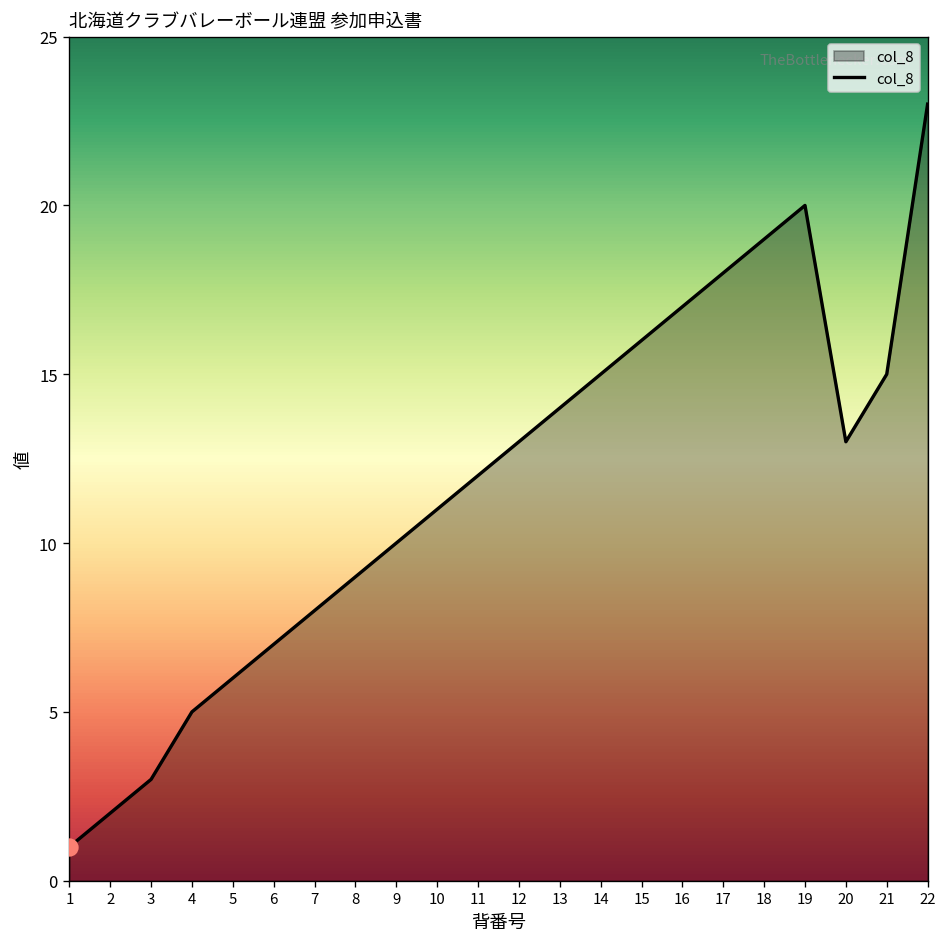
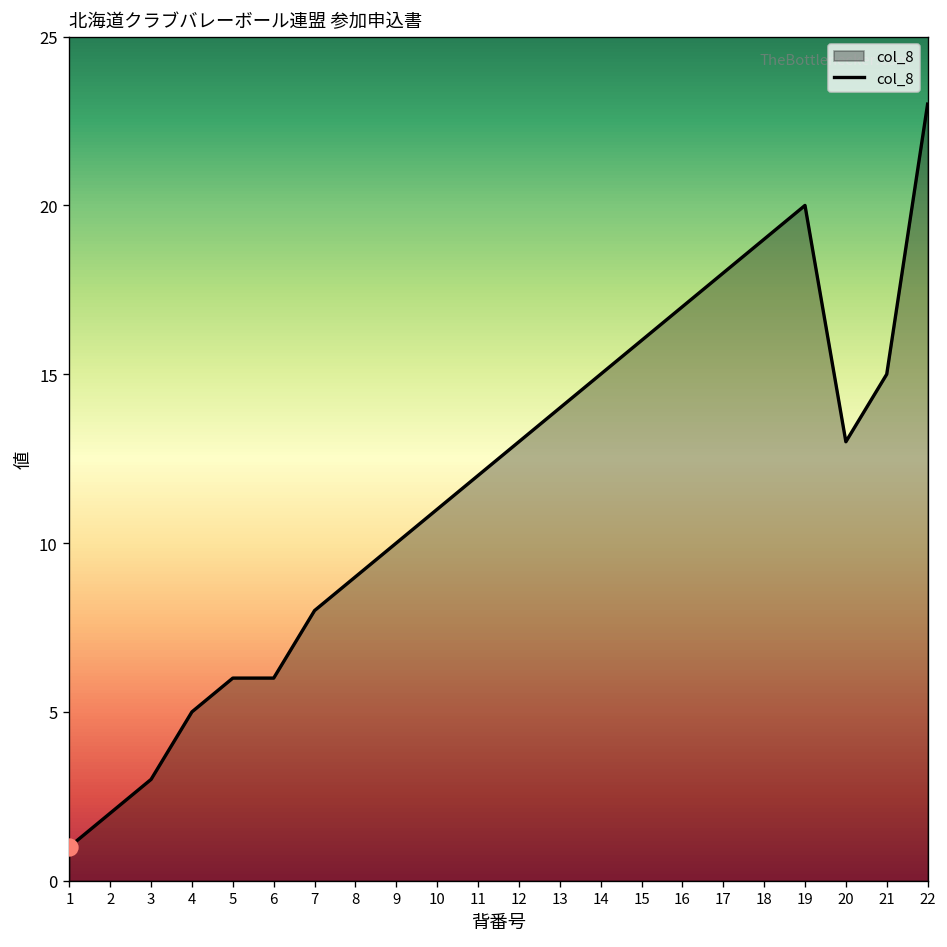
col_8, 6: 7 -> 6
